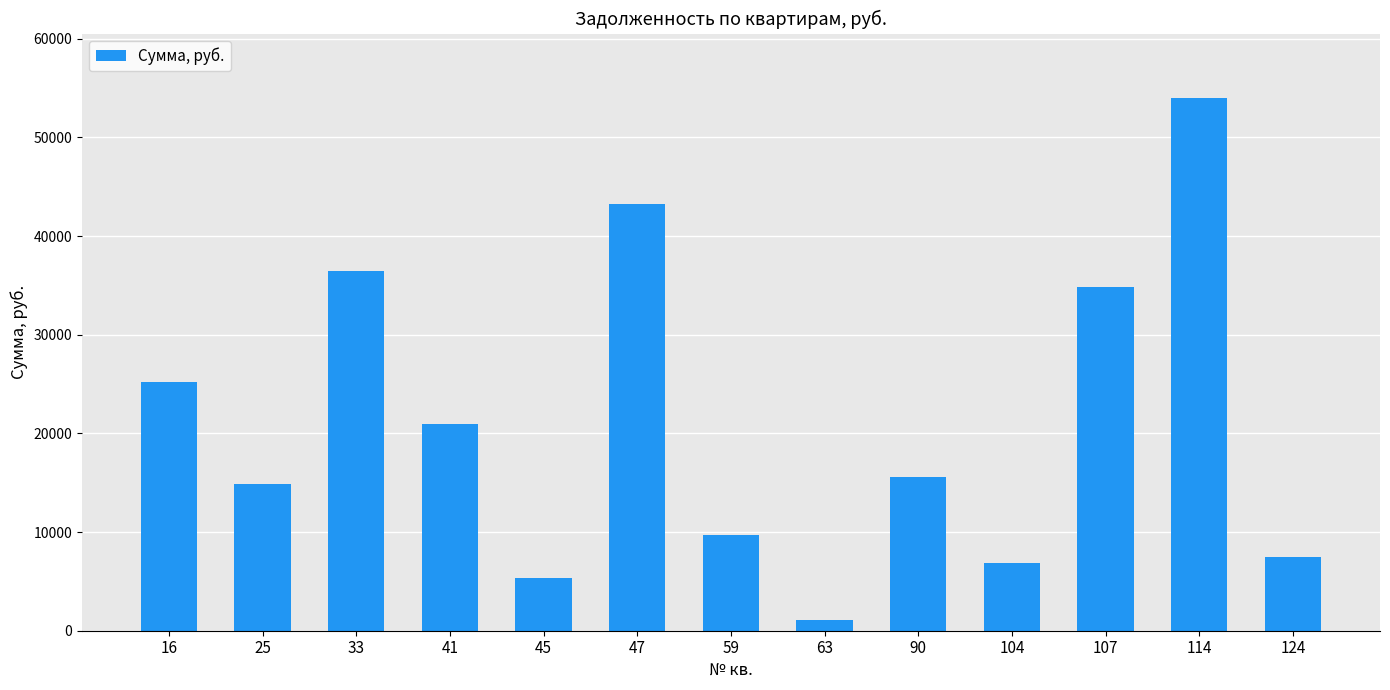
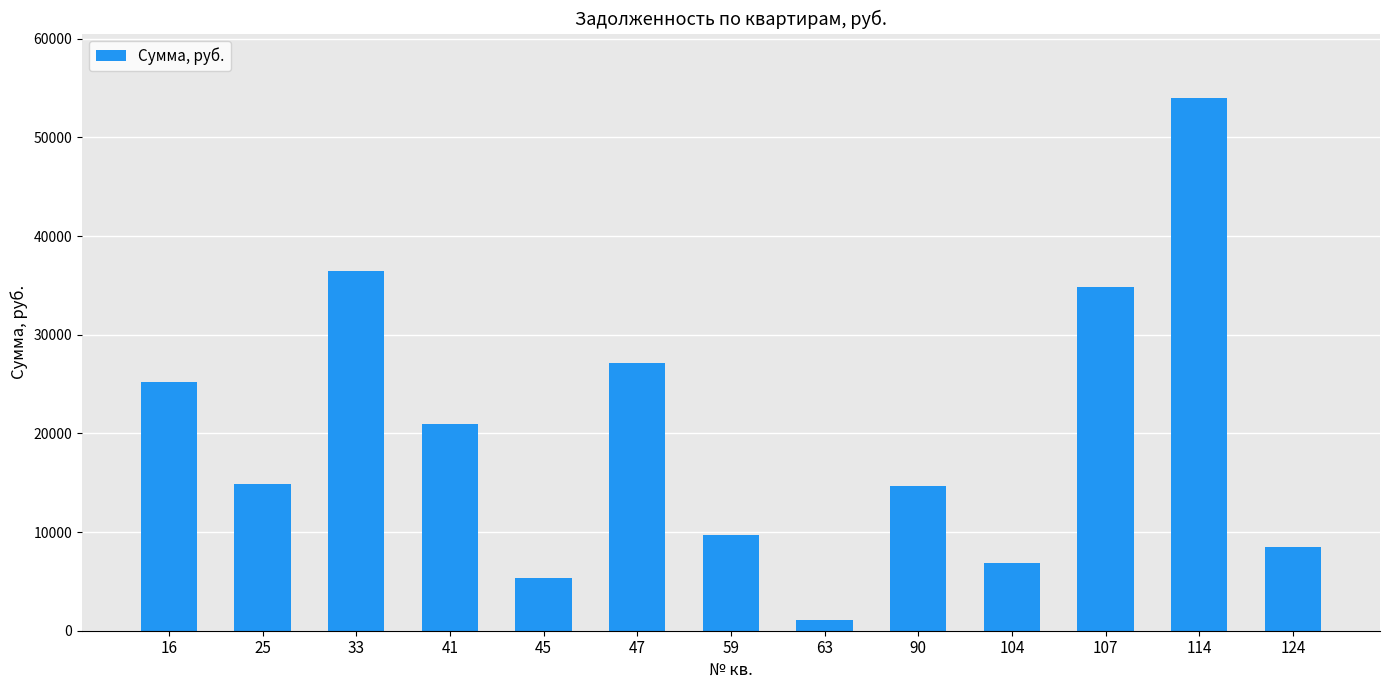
47: 43000 -> 27000
90: 16000 -> 15000
124: 8000 -> 9000
